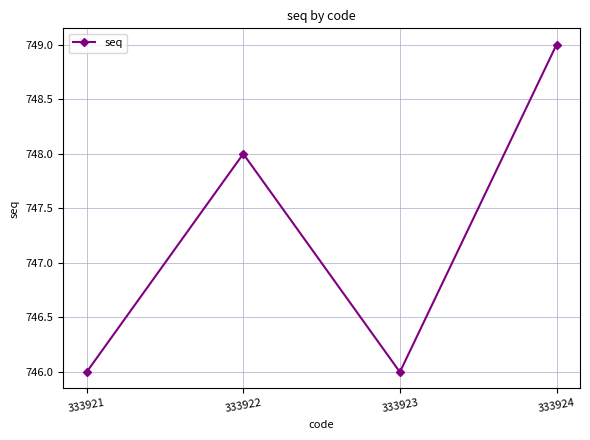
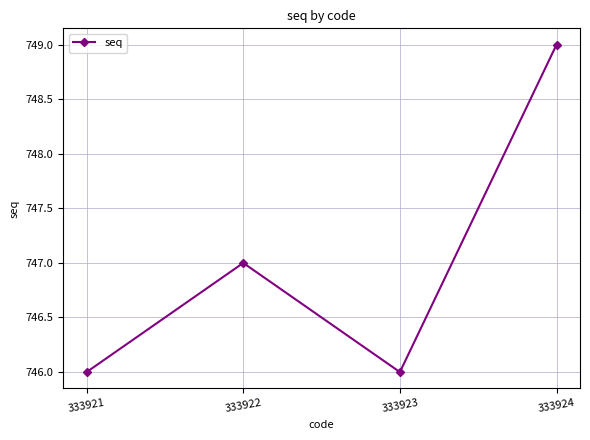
333922: 748 -> 747
